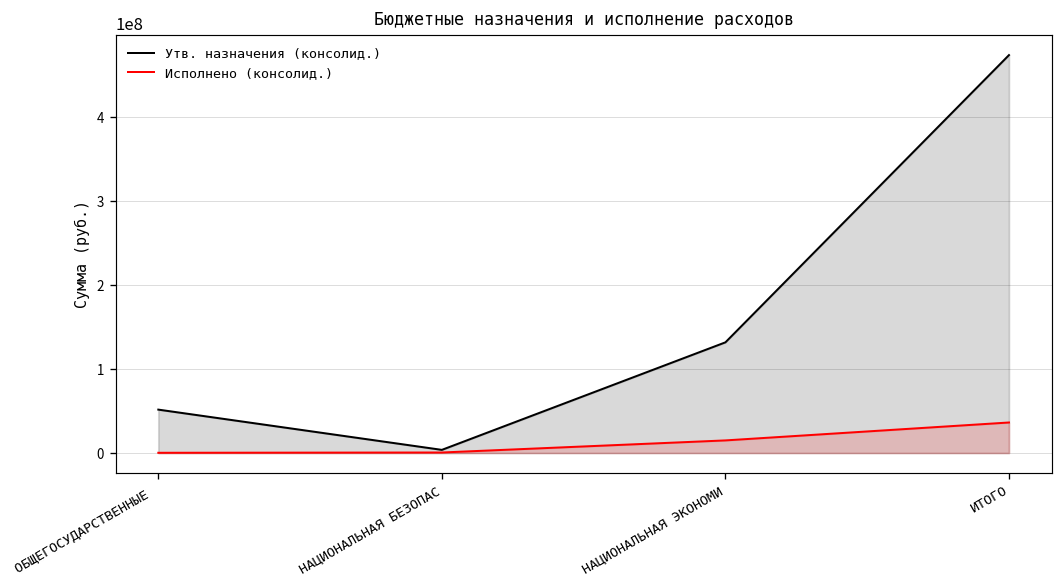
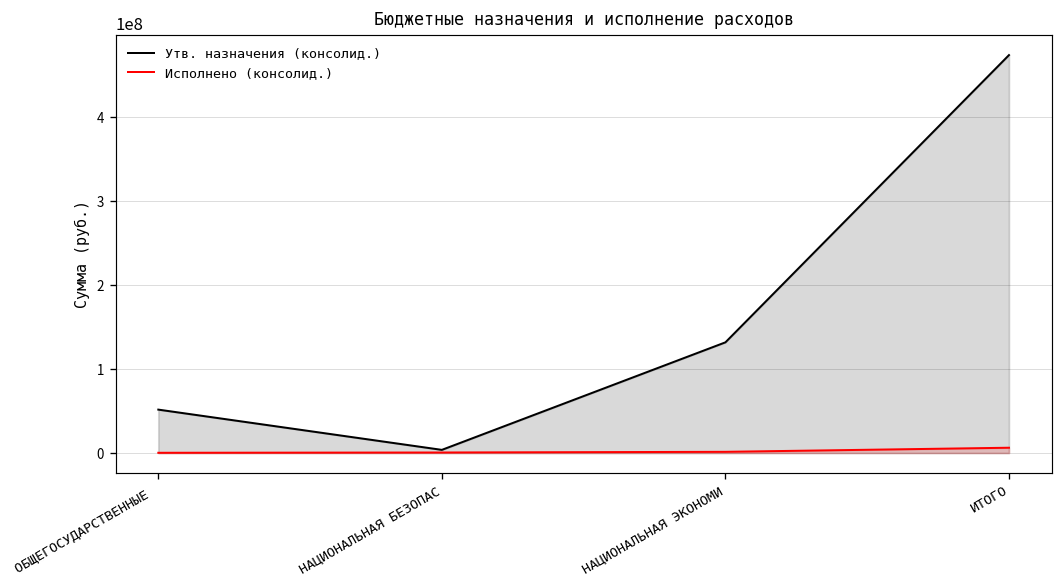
Исполнено (консолид.), НАЦИОНАЛЬНАЯ ЭКОНОМИ: 20000000 -> 0
Исполнено (консолид.), ИТОГО: 40000000 -> 10000000
